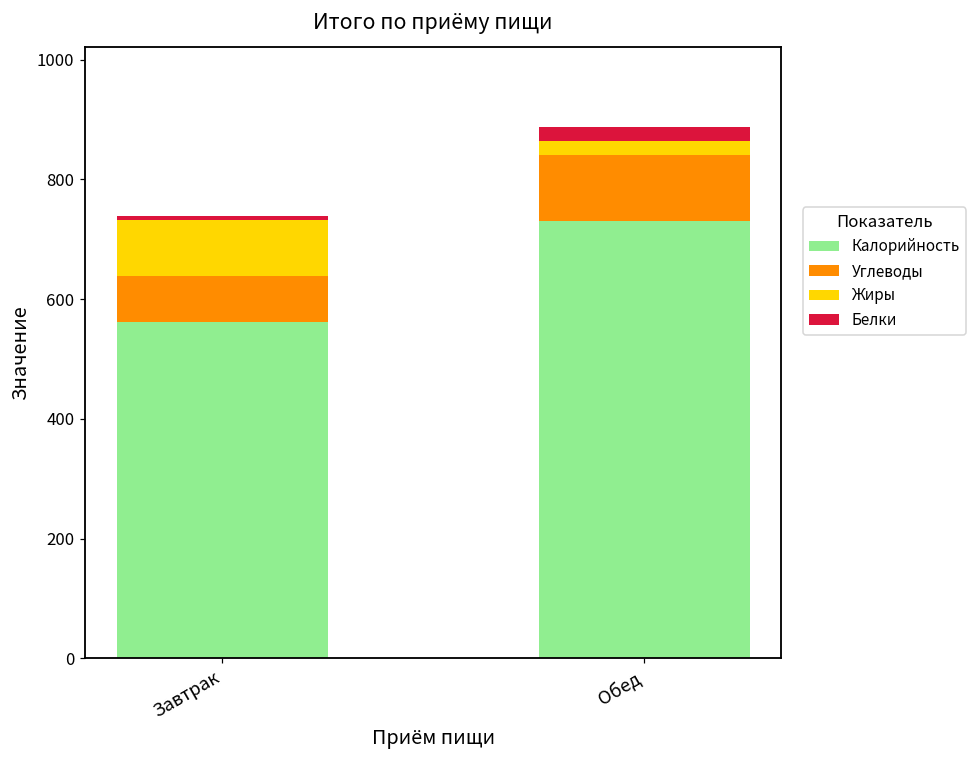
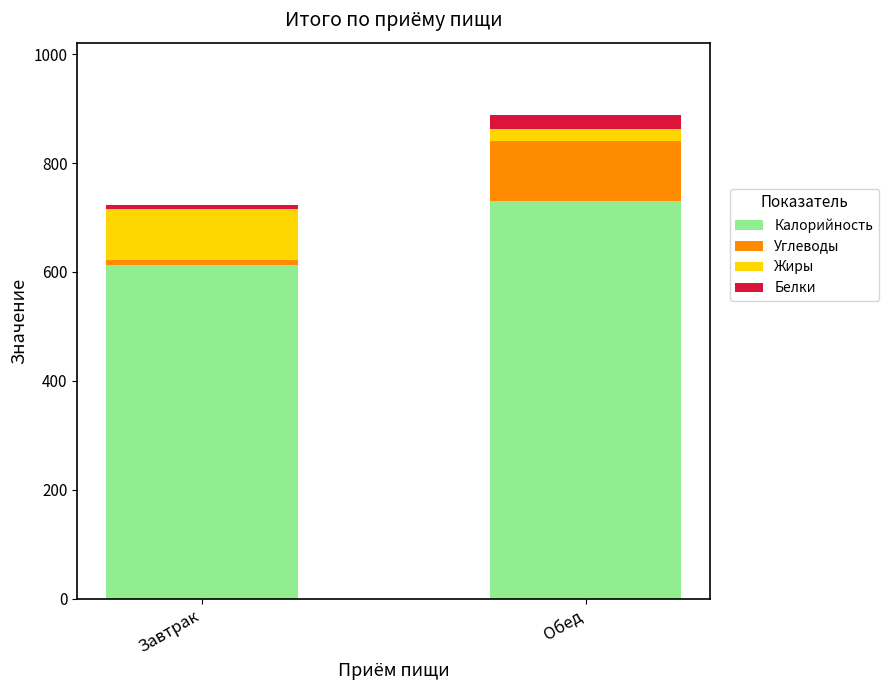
Калорийность, Завтрак: 560 -> 610
Углеводы, Завтрак: 80 -> 10
